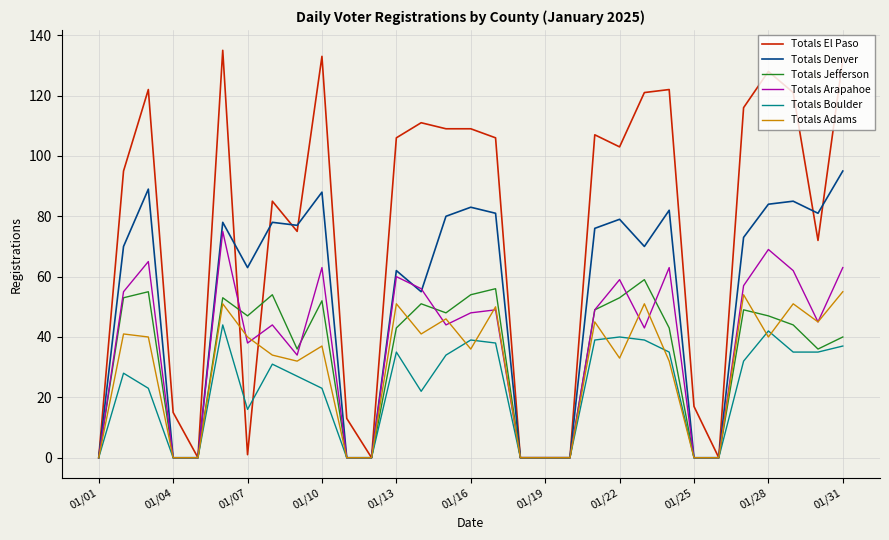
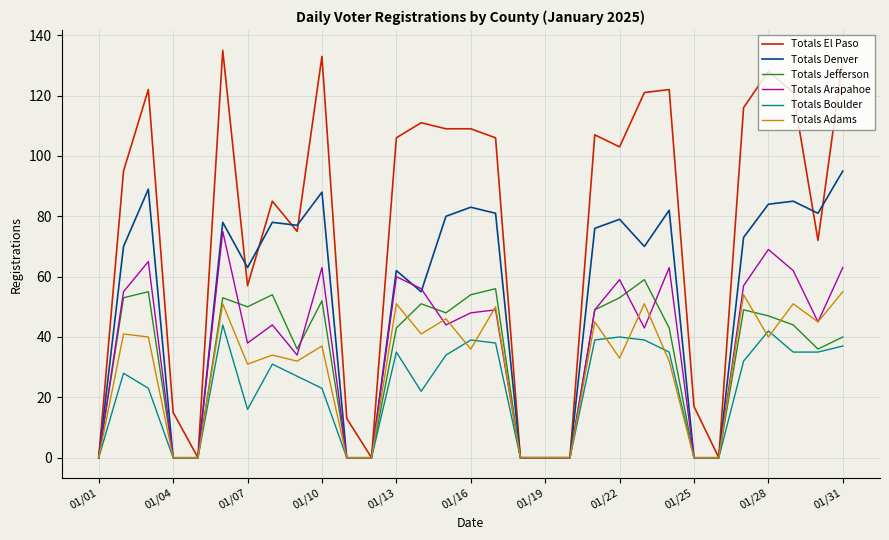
Totals El Paso, 01/07: 1 -> 57
Totals Jefferson, 01/07: 47 -> 50
Totals Adams, 01/07: 40 -> 31
